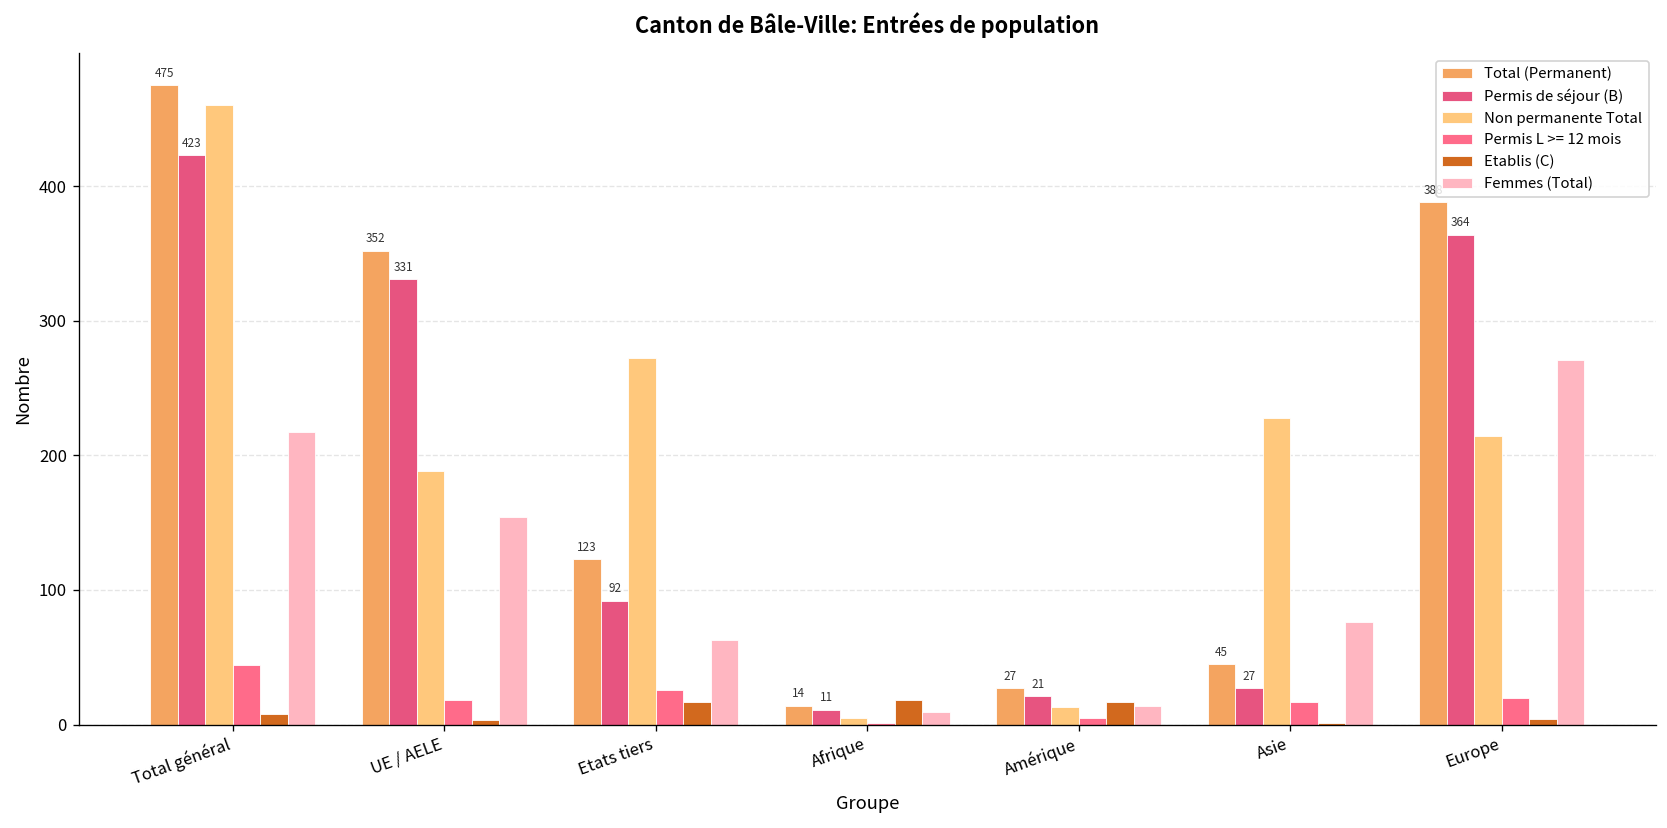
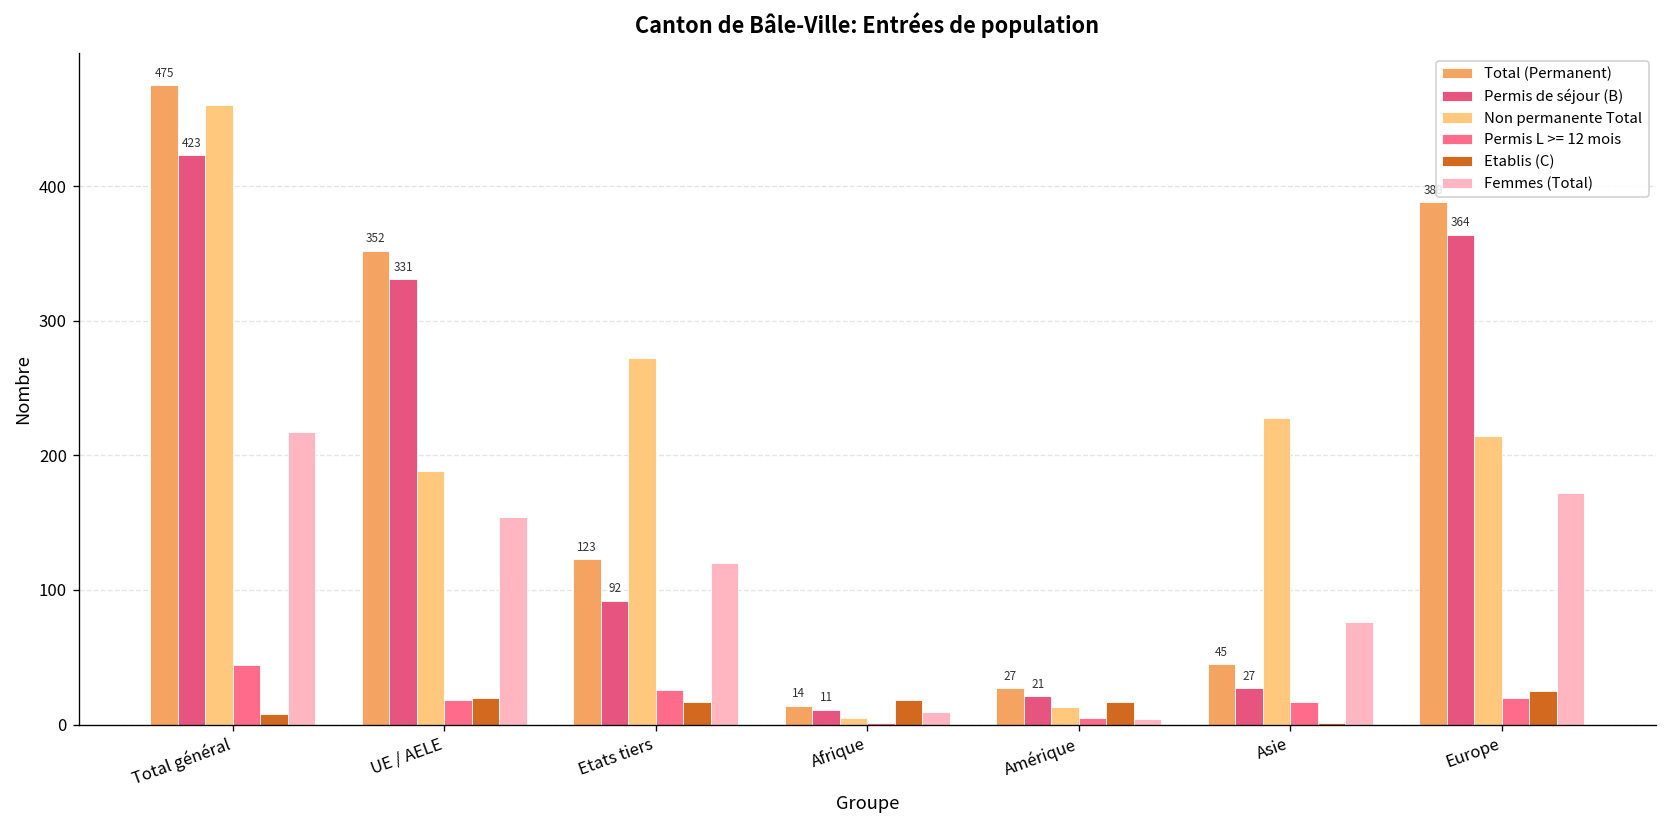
Etablis (C), UE / AELE: 3 -> 20
Femmes (Total), Etats tiers: 63 -> 120
Femmes (Total), Amérique: 14 -> 4
Etablis (C), Europe: 4 -> 25
Femmes (Total), Europe: 271 -> 172
